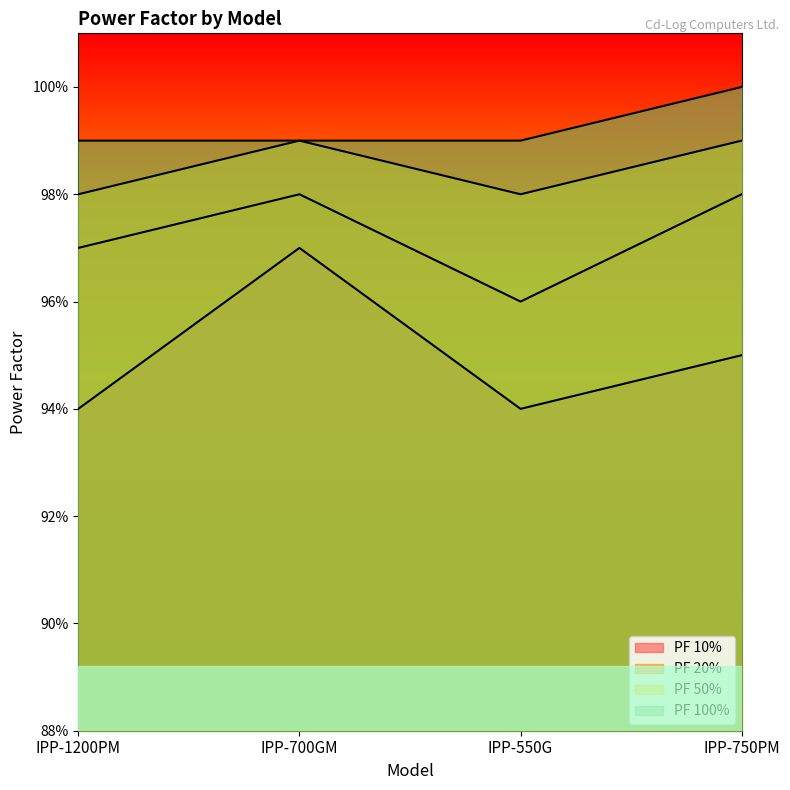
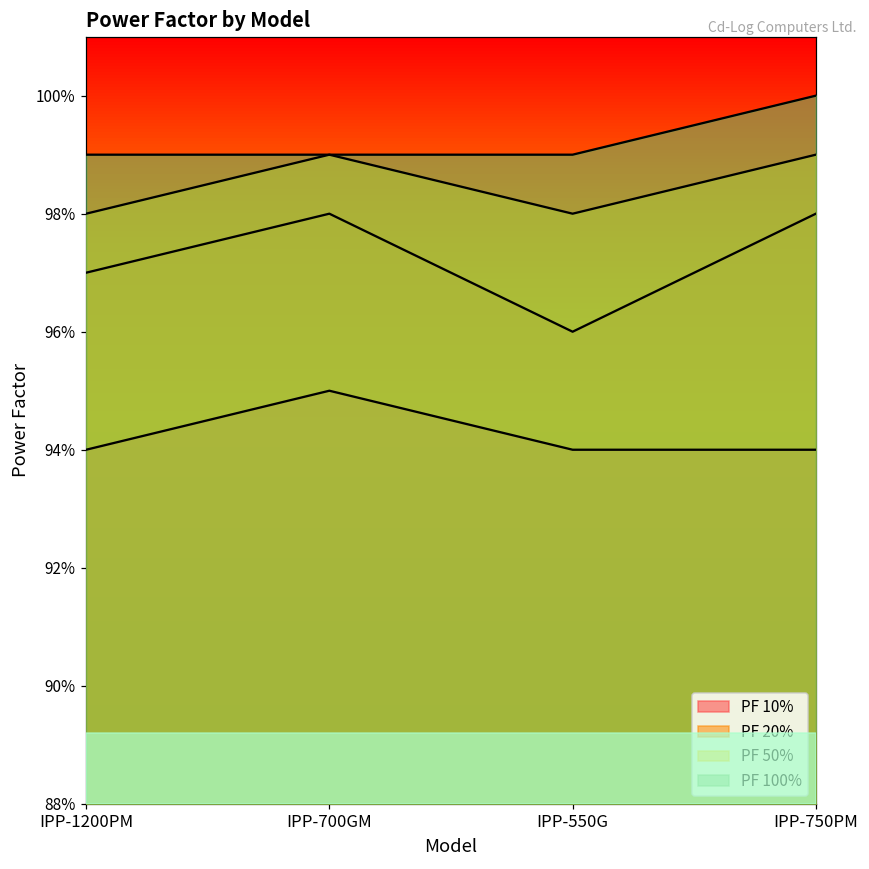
PF 10%, IPP-700GM: 97.0% -> 95.0%
PF 10%, IPP-750PM: 95.0% -> 94.0%
